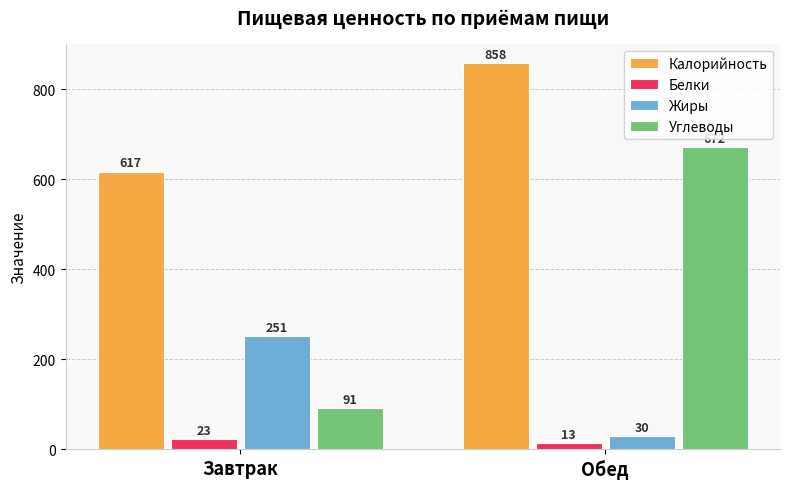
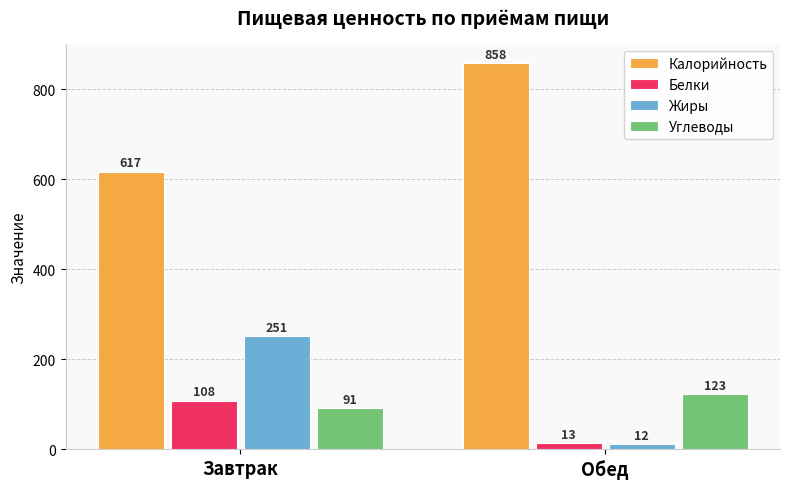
Белки, Завтрак: 23 -> 108
Жиры, Обед: 30 -> 12
Углеводы, Обед: 670 -> 120
